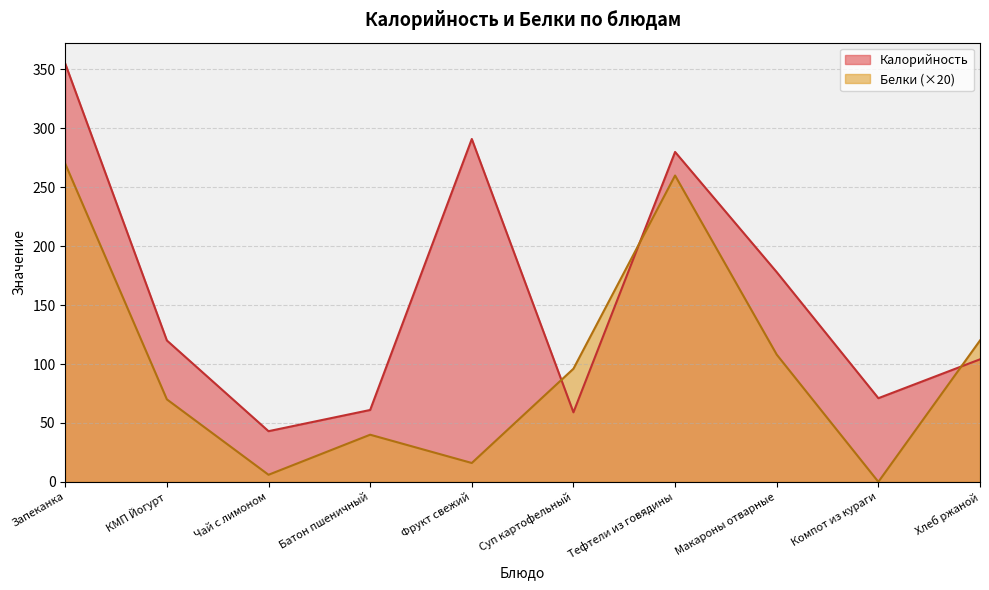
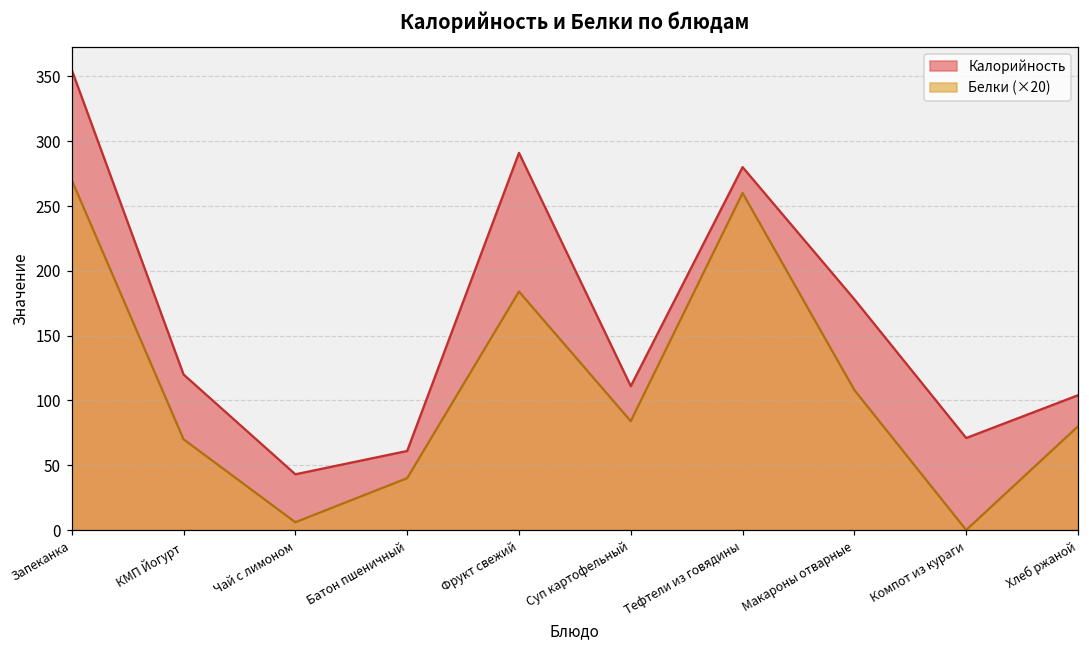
Белки (×20), Фрукт свежий: 16 -> 184
Калорийность, Суп картофельный: 59 -> 111
Белки (×20), Суп картофельный: 96 -> 84
Белки (×20), Хлеб ржаной: 120 -> 80
